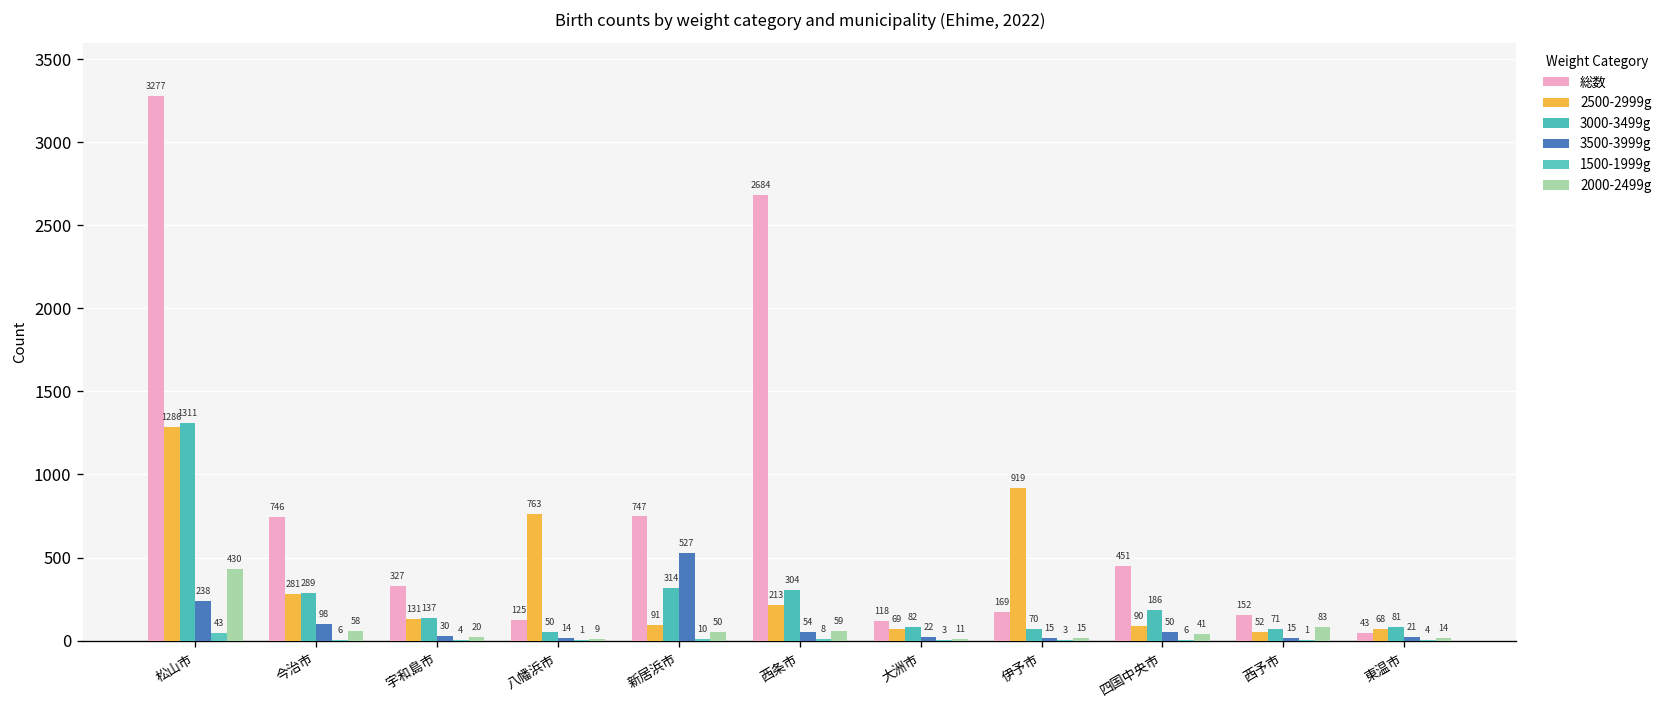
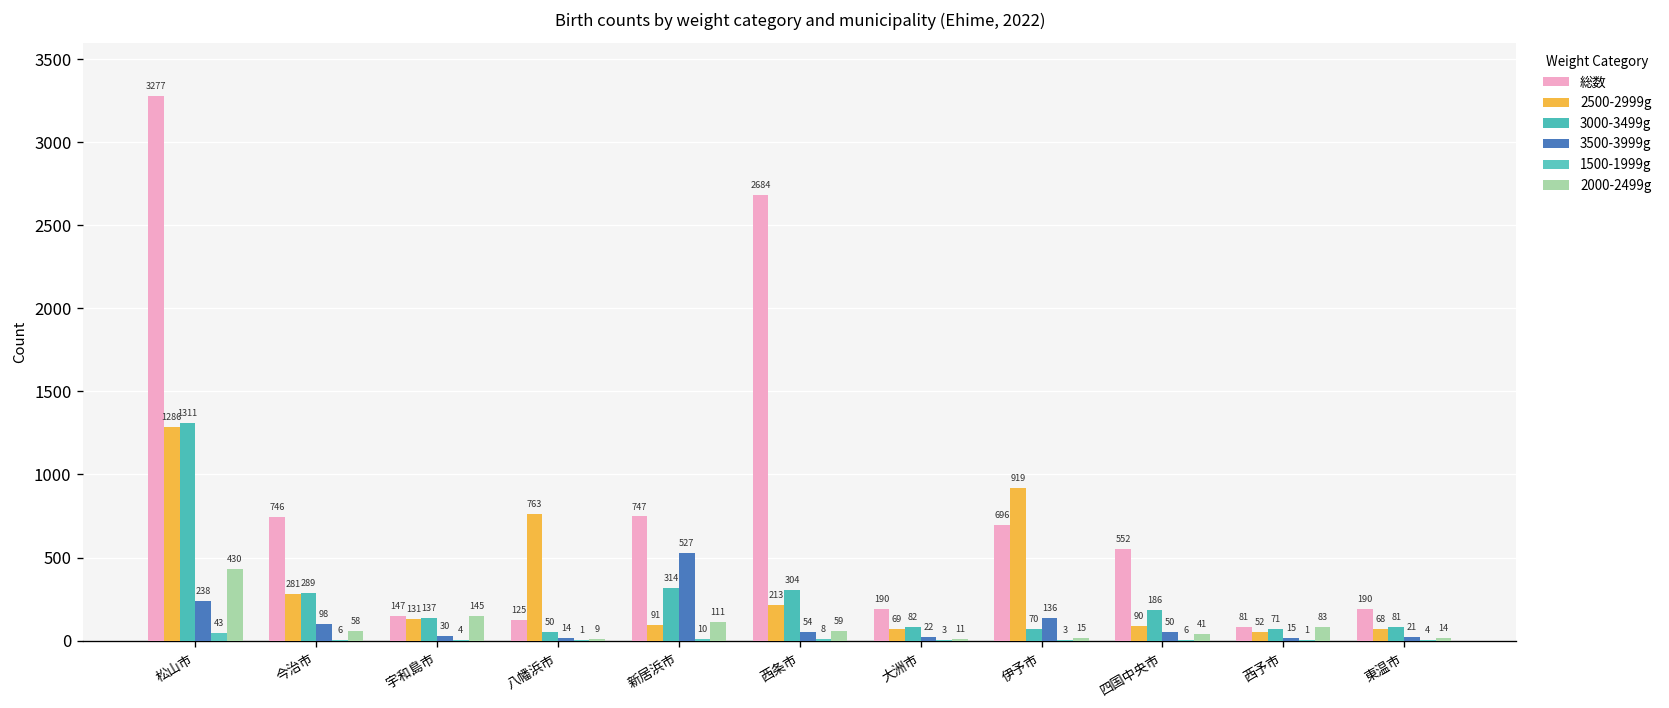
総数, 宇和島市: 327 -> 147
2000-2499g, 宇和島市: 20 -> 145
2000-2499g, 新居浜市: 50 -> 111
総数, 大洲市: 118 -> 190
総数, 伊予市: 169 -> 696
3500-3999g, 伊予市: 15 -> 136
総数, 四国中央市: 451 -> 552
総数, 西予市: 152 -> 81
総数, 東温市: 43 -> 190
